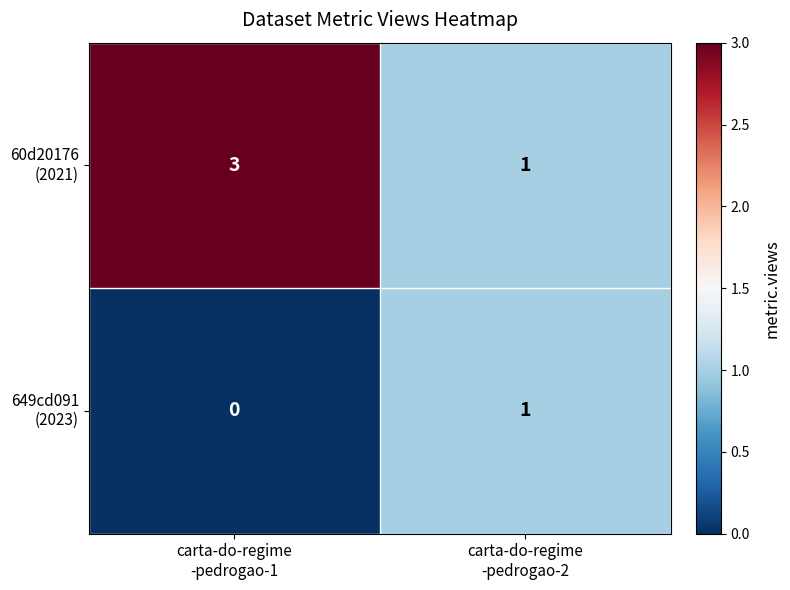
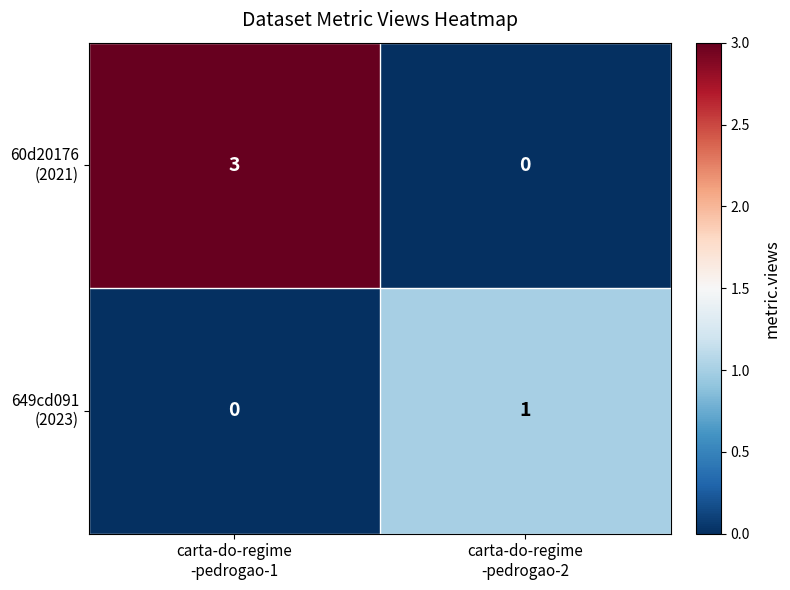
60d20176 (2021), carta-do-regime -pedrogao-2: 1 -> 0
